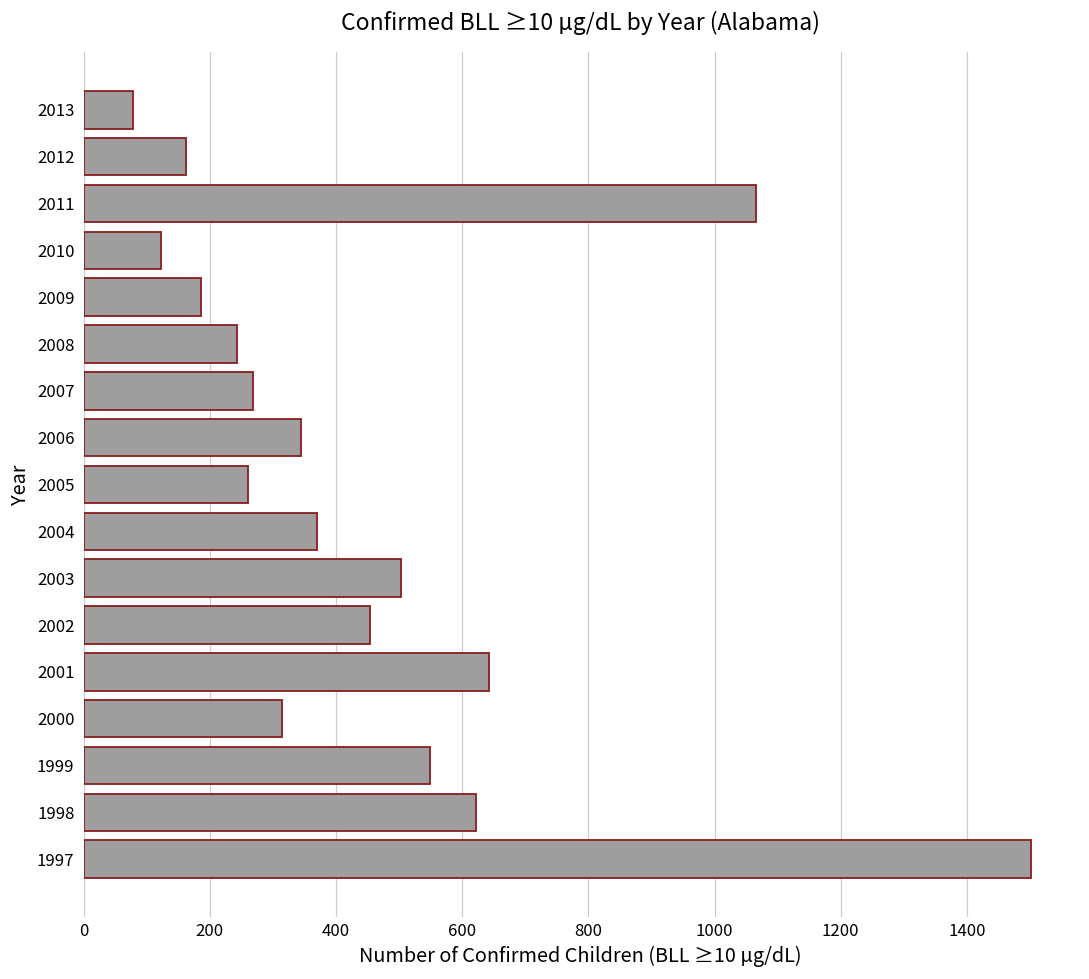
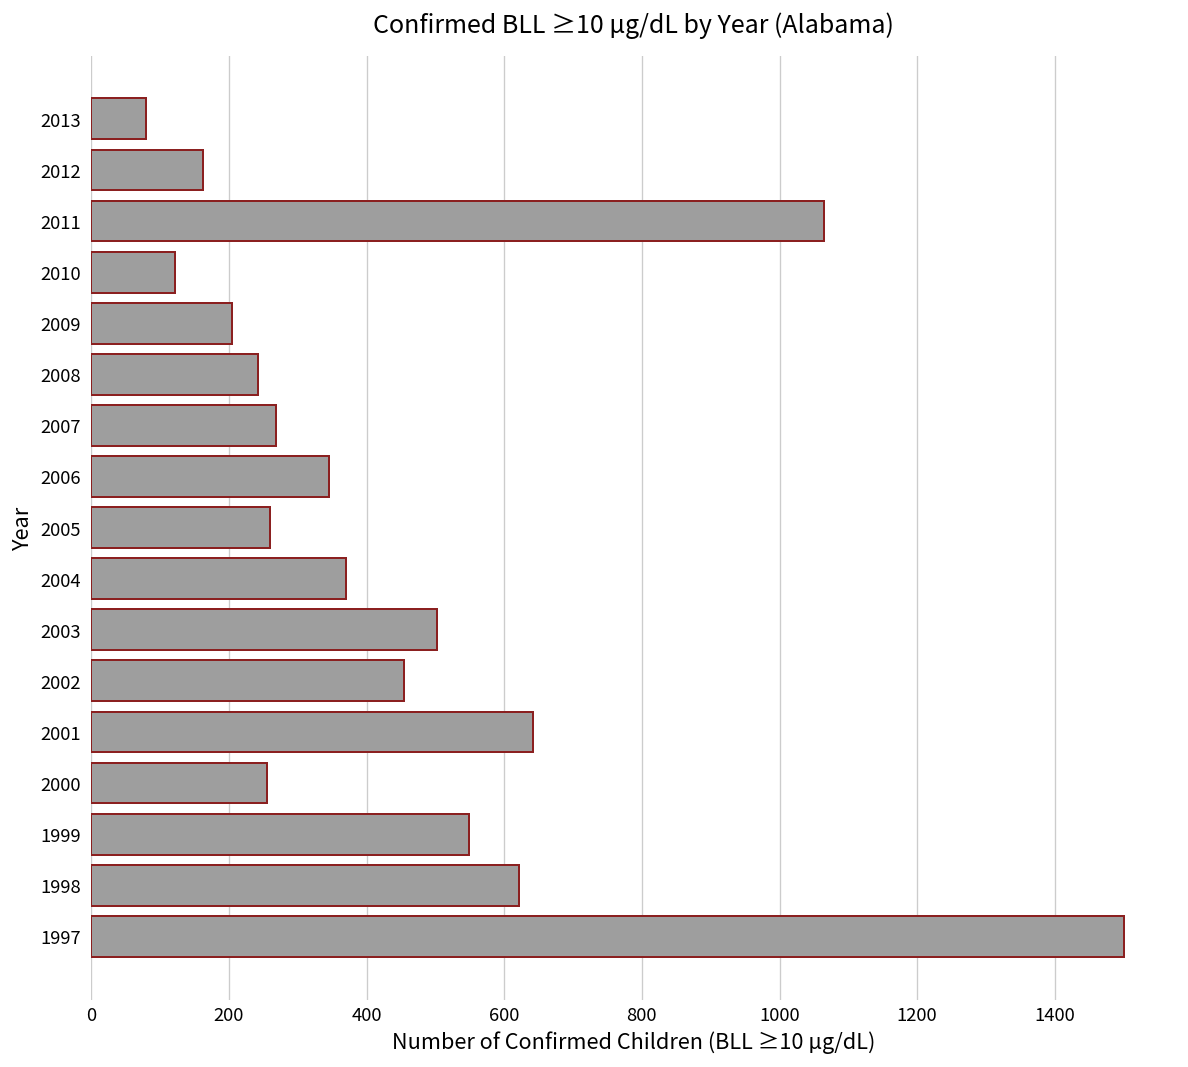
2009: 190 -> 200
2000: 320 -> 260
